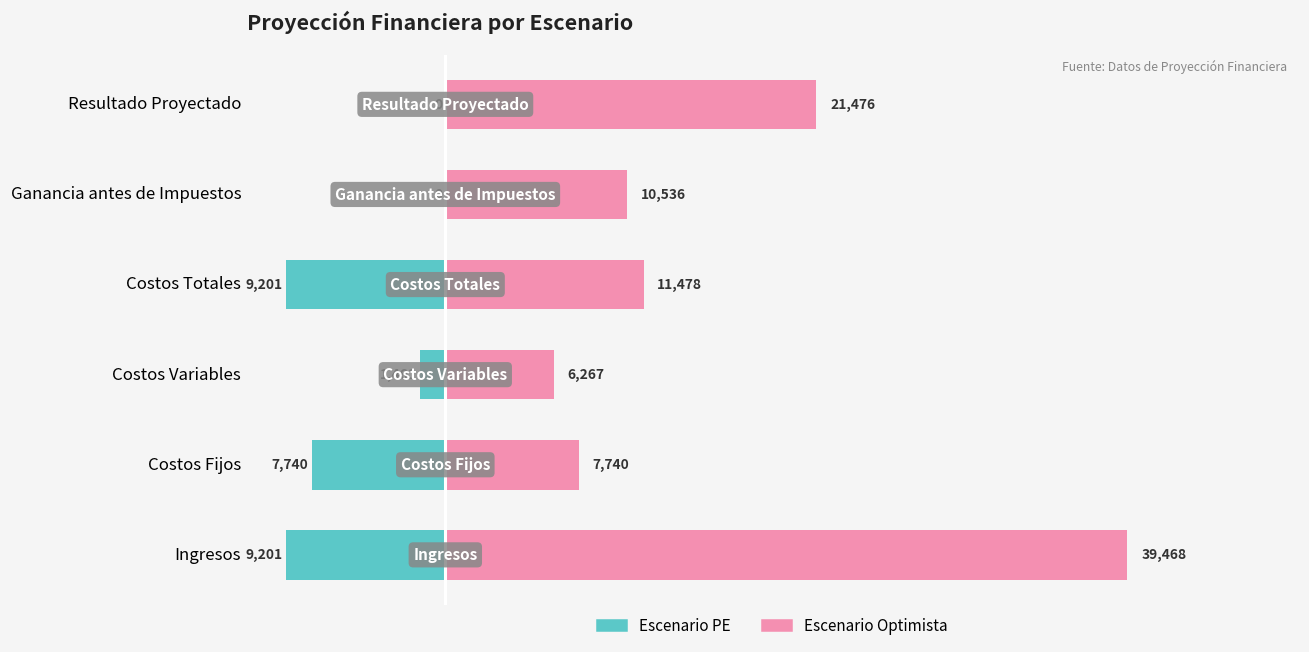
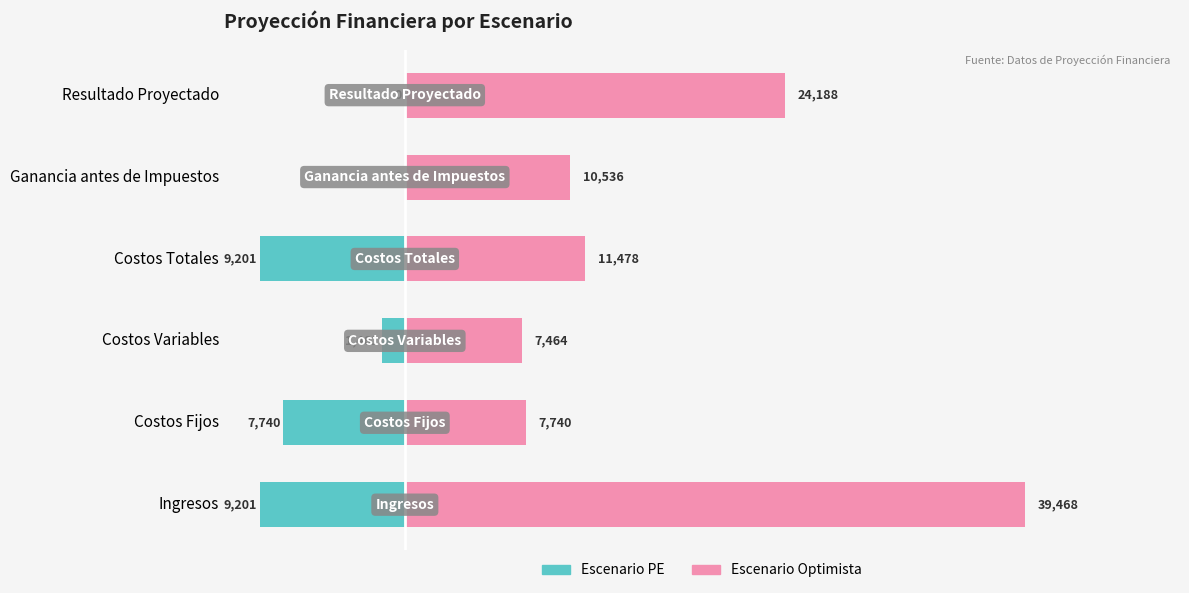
Escenario Optimista, Resultado Proyectado: 21,476 -> 24,188
Escenario Optimista, Costos Variables: 6,267 -> 7,464
